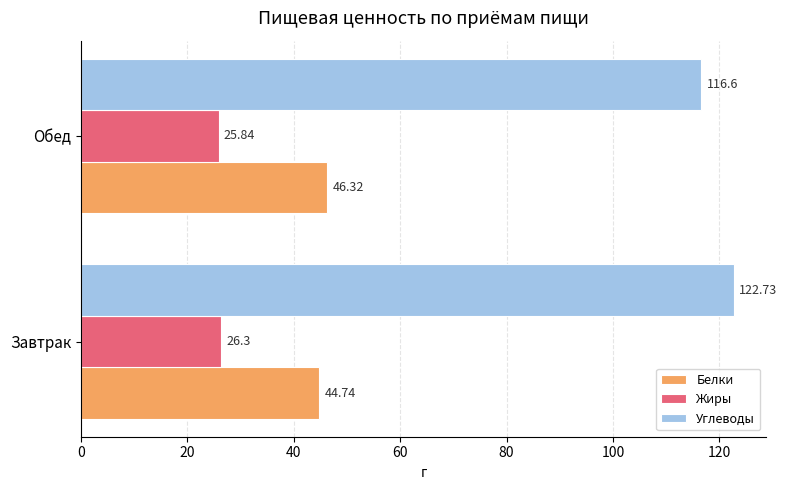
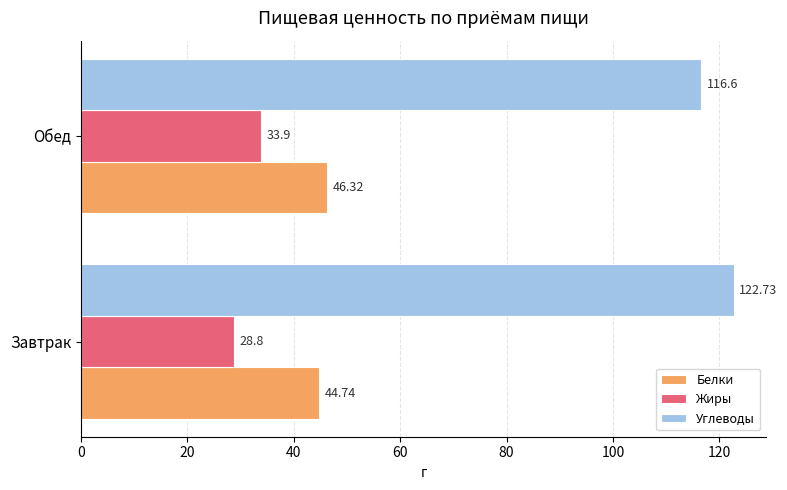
Жиры, Обед: 25.84 -> 33.9
Жиры, Завтрак: 26.3 -> 28.8
